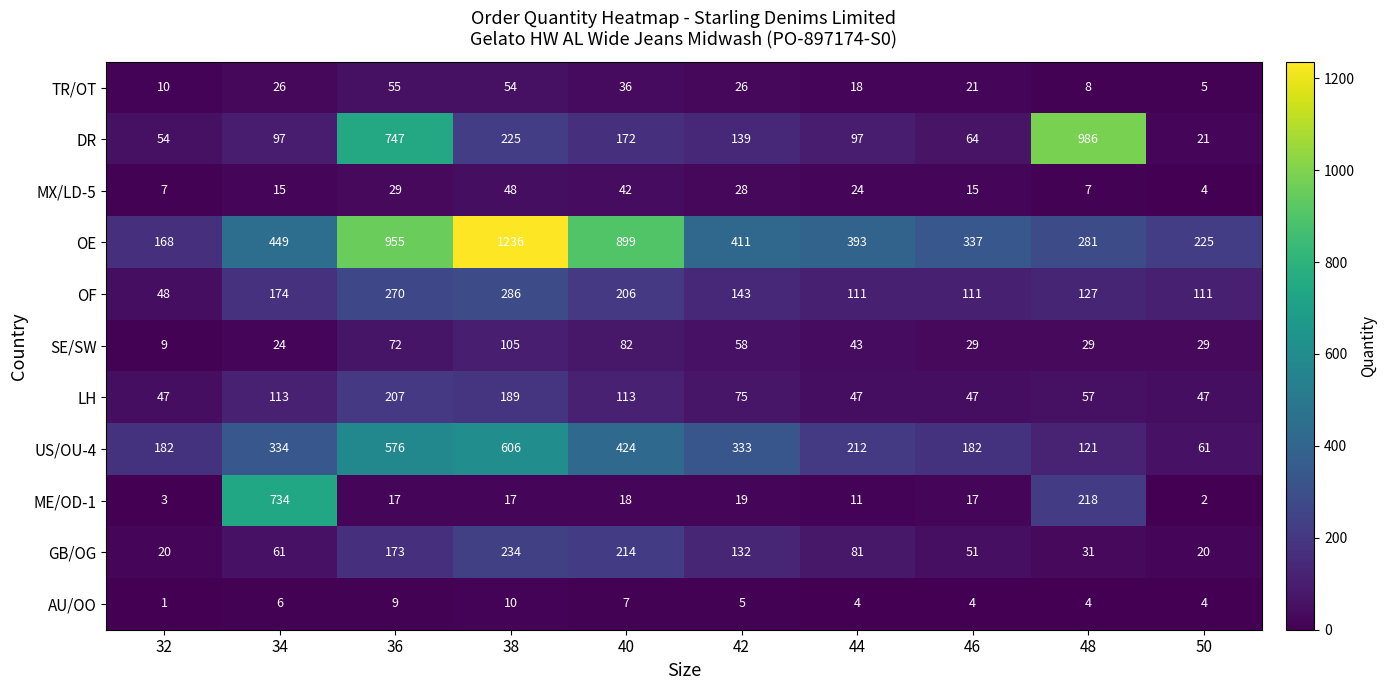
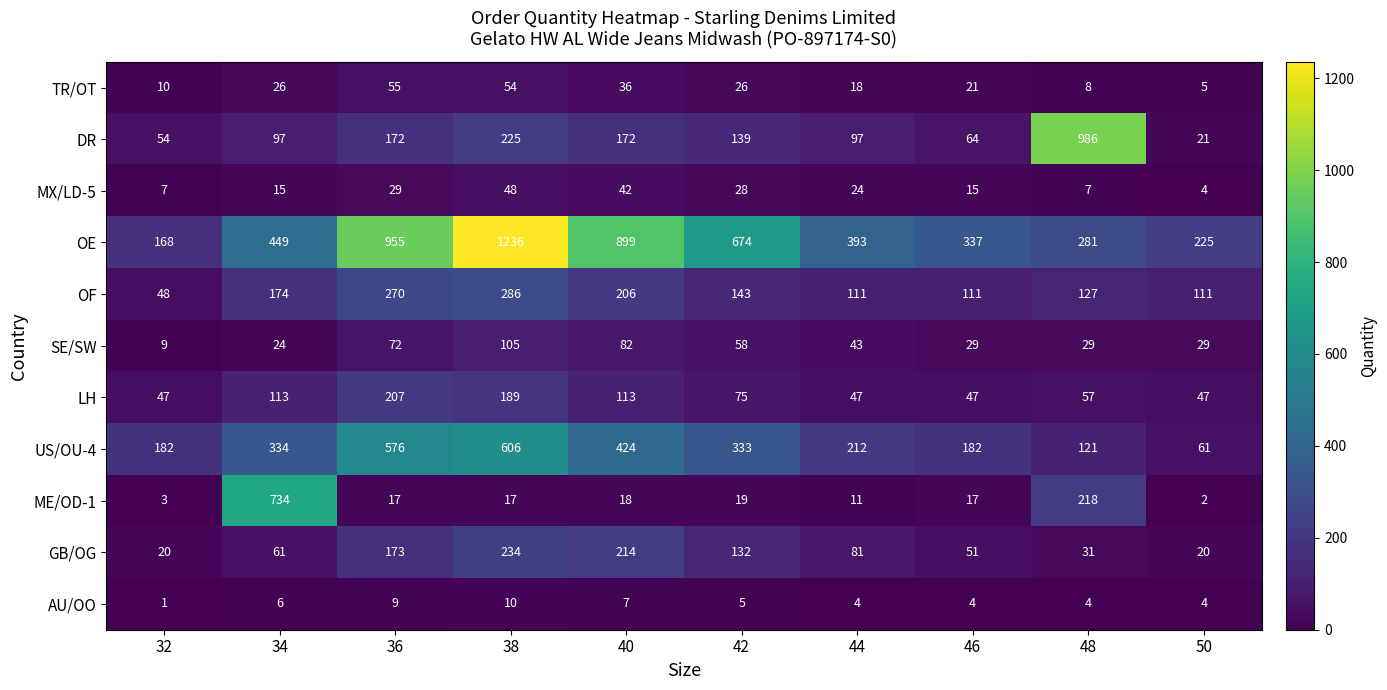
DR, 36: 747 -> 172
OE, 42: 411 -> 674
